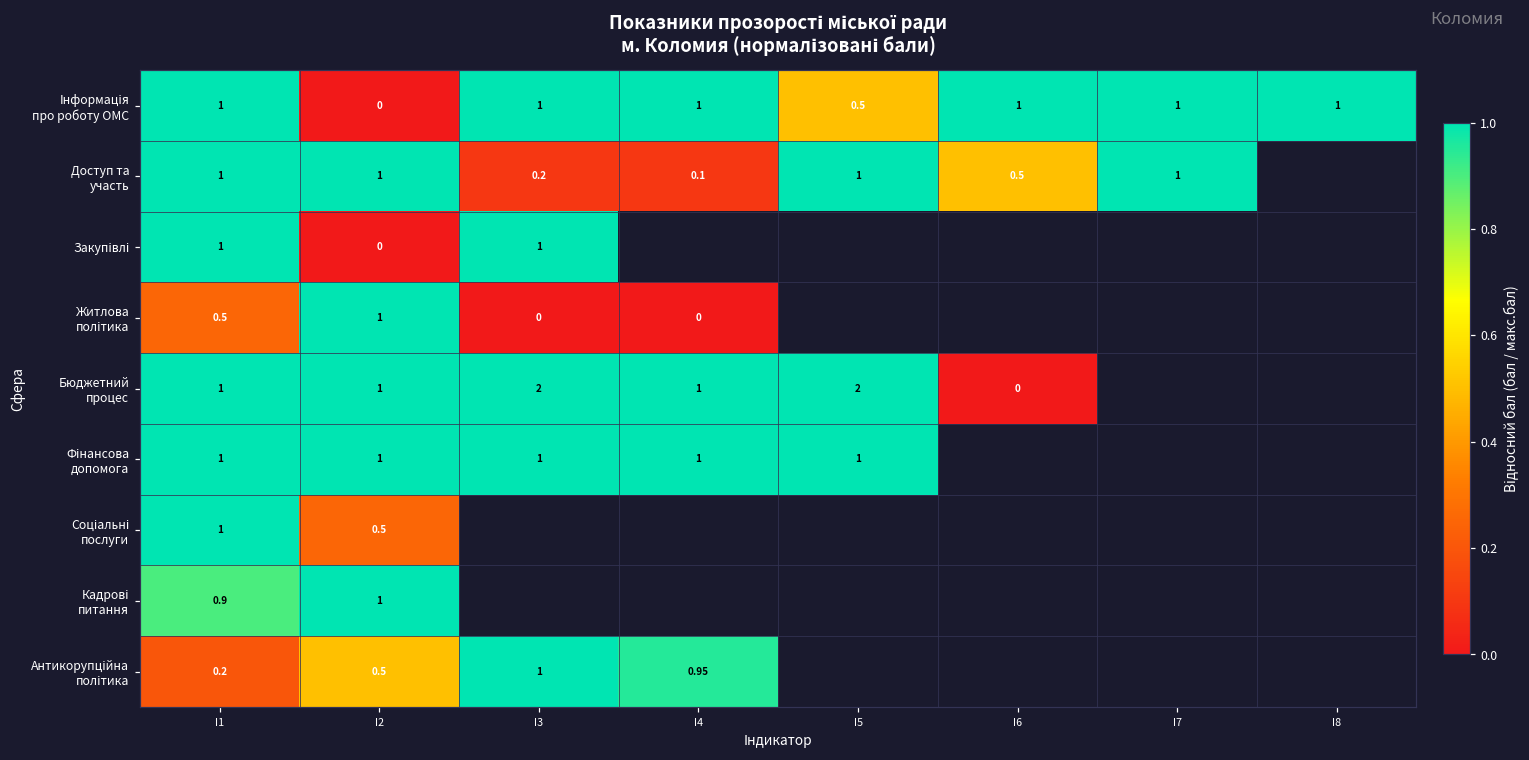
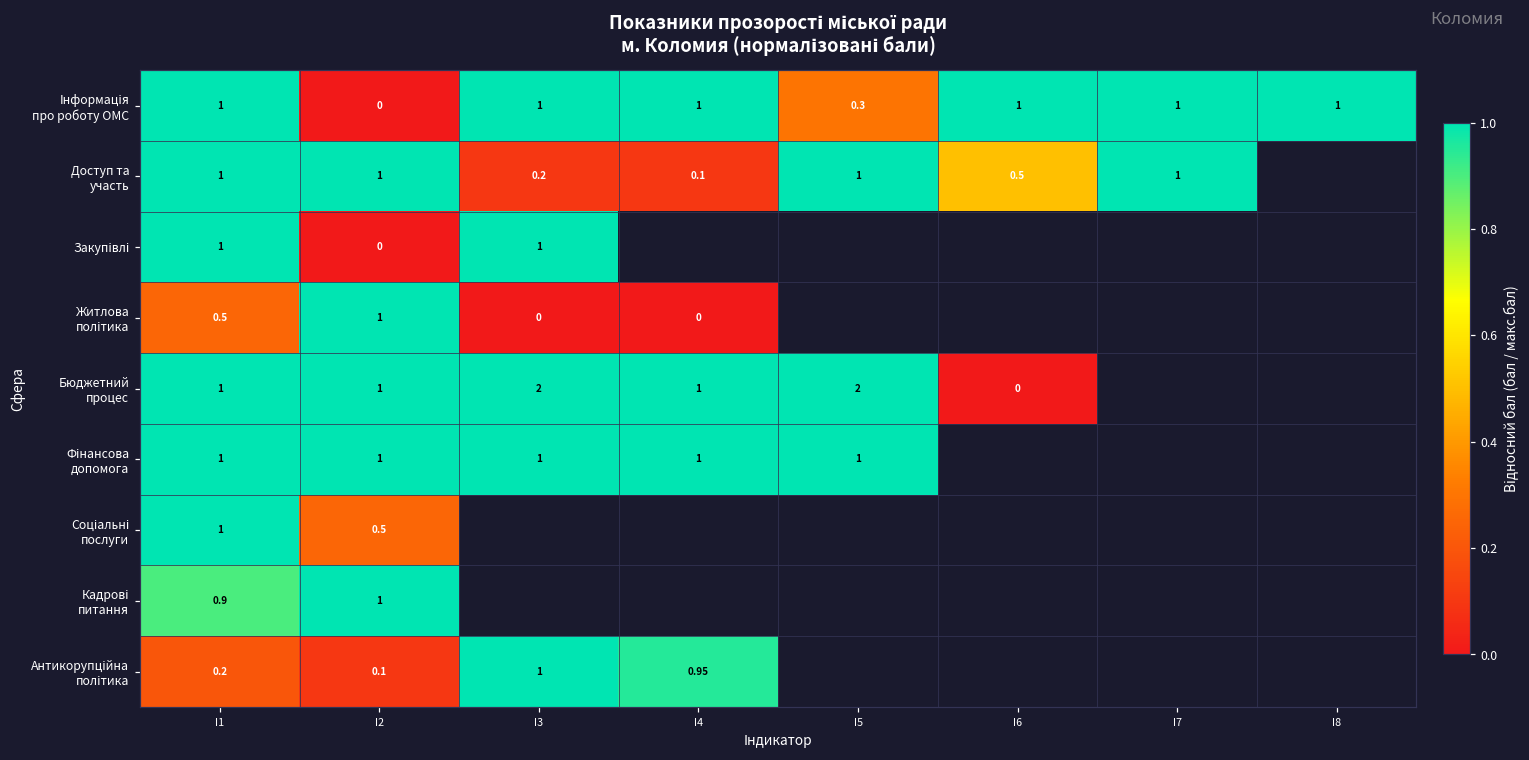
Інформація про роботу ОМС, І5: 0.5 -> 0.3
Антикорупційна політика, І2: 0.5 -> 0.1
